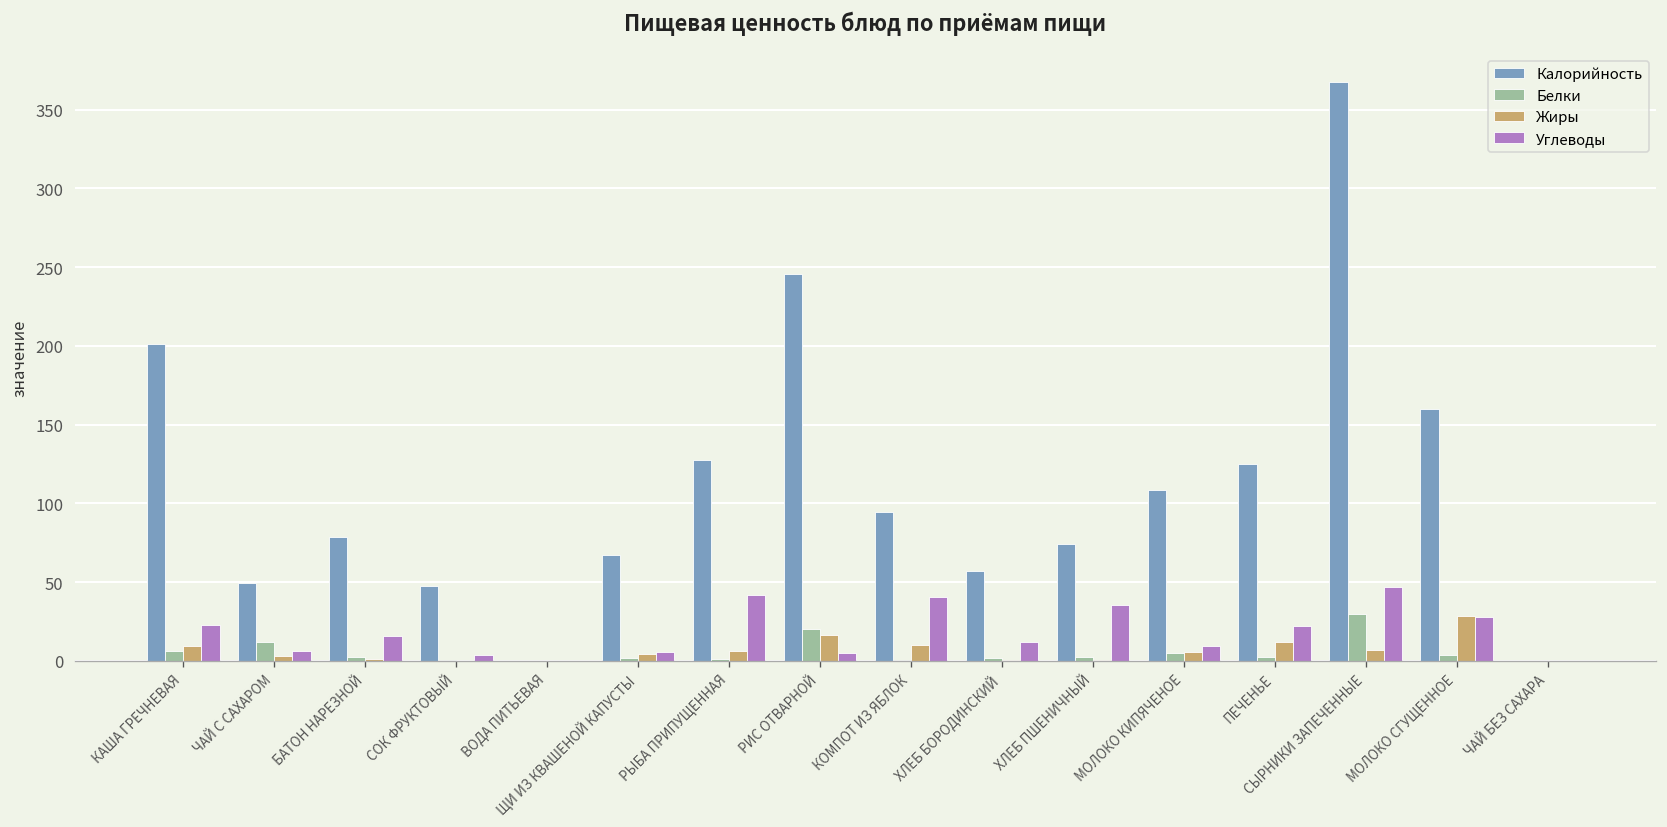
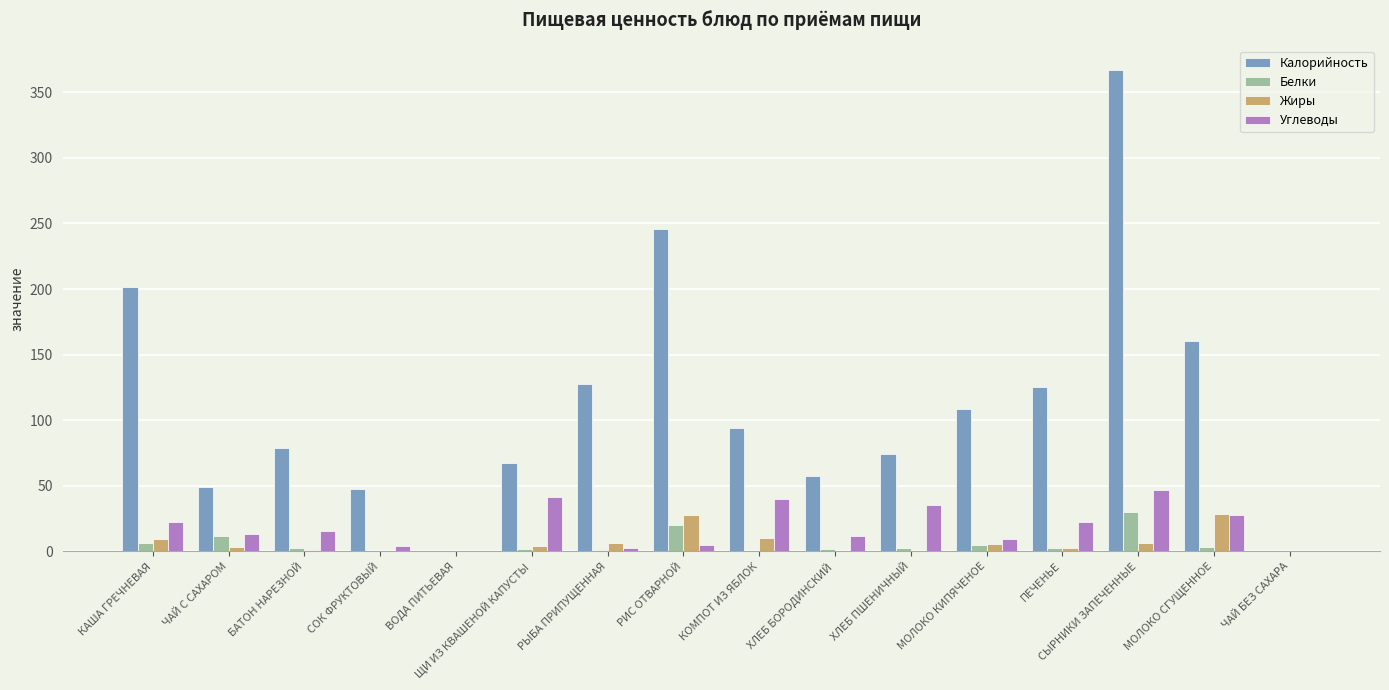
Углеводы, ЧАЙ С САХАРОМ: 6 -> 13
Углеводы, ЩИ ИЗ КВАШЕНОЙ КАПУСТЫ: 6 -> 42
Углеводы, РЫБА ПРИПУЩЕННАЯ: 42 -> 3
Жиры, РИС ОТВАРНОЙ: 16 -> 28
Жиры, ПЕЧЕНЬЕ: 12 -> 3
